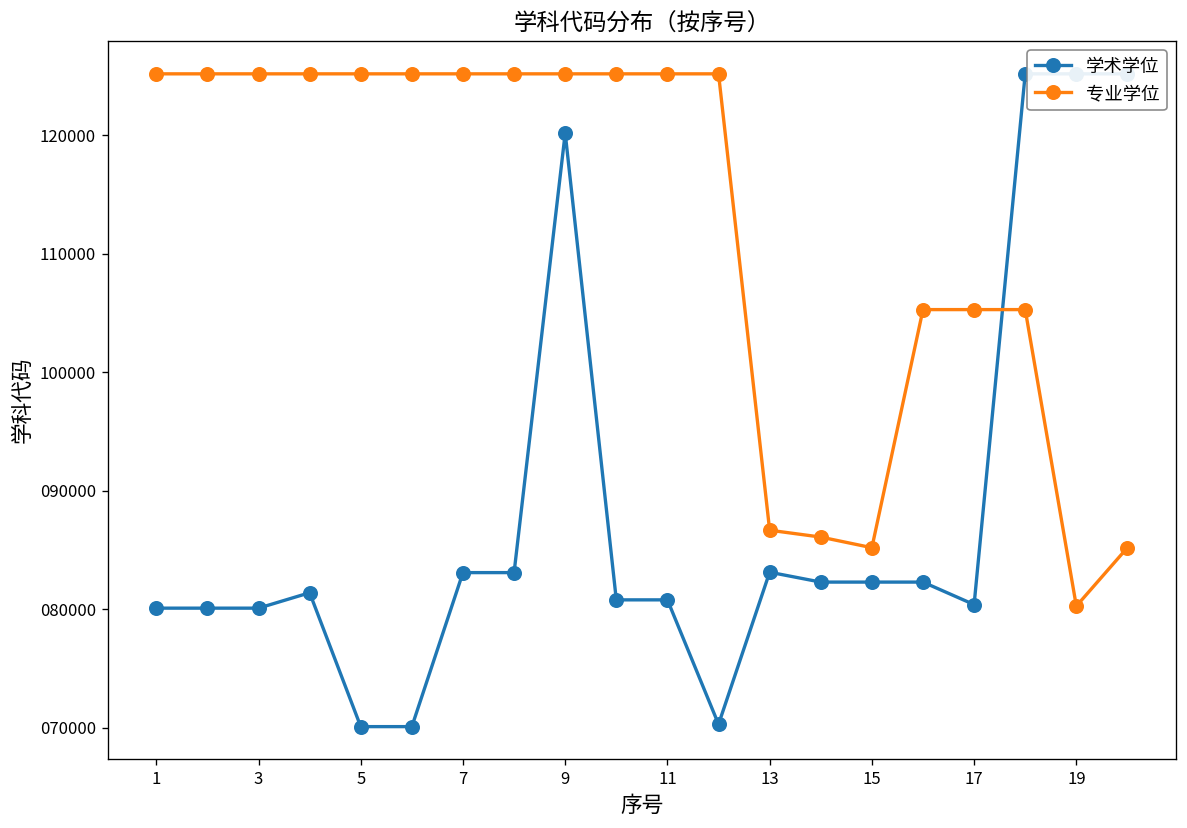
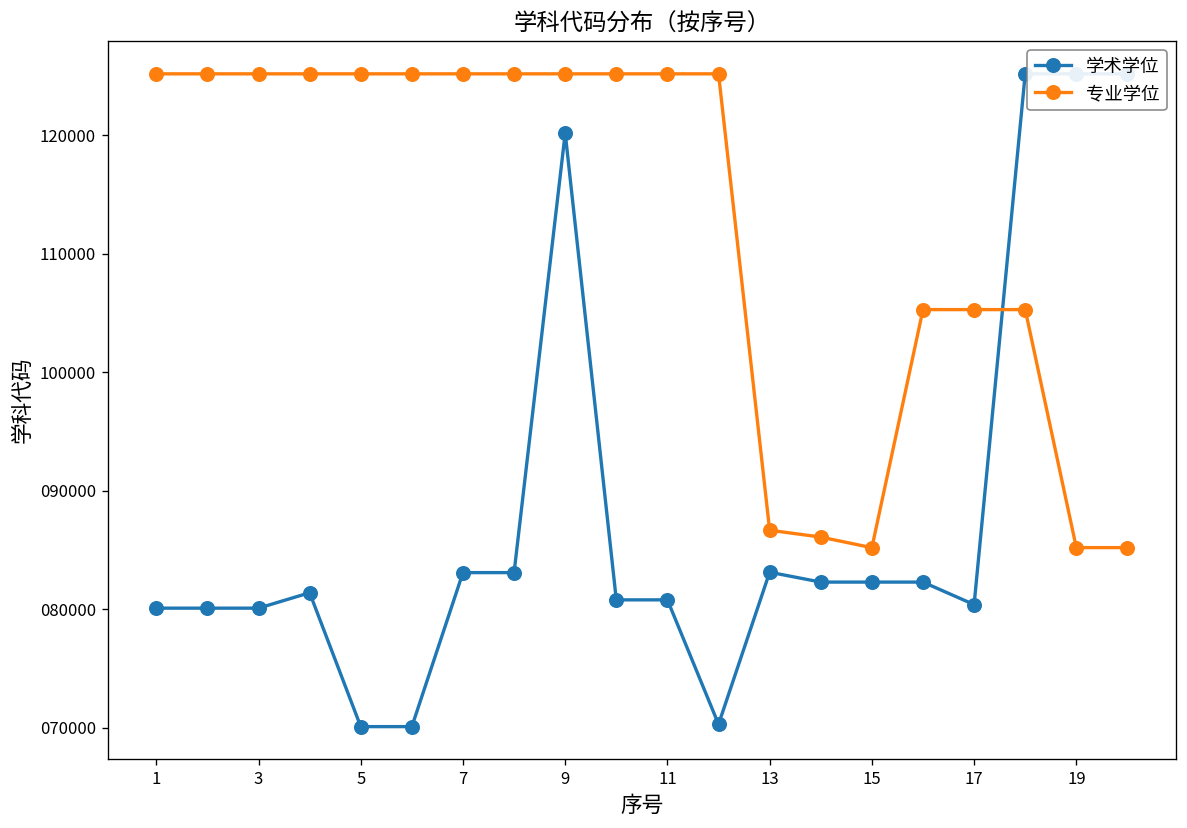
专业学位, 19: 80000 -> 85000
